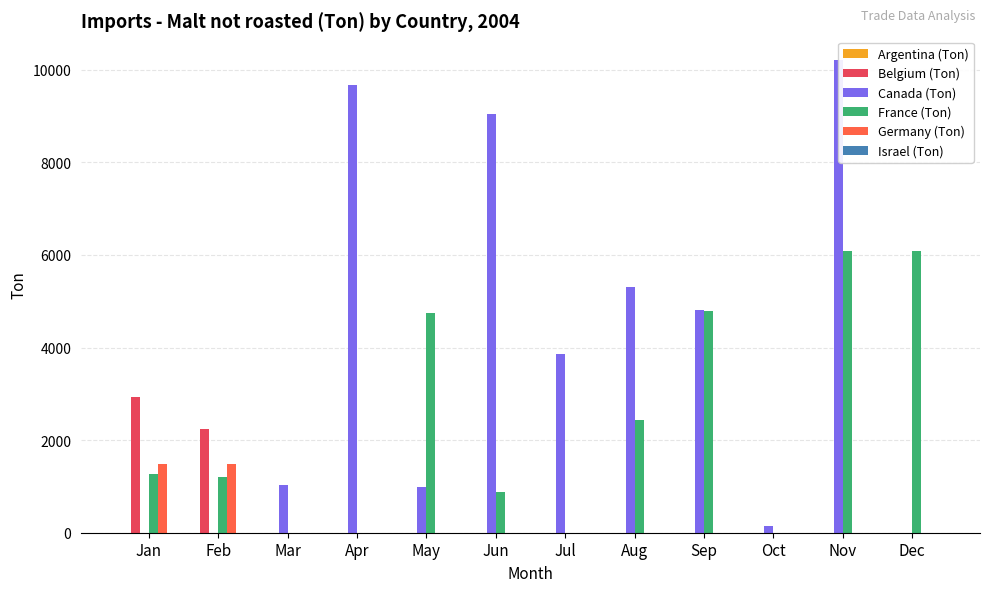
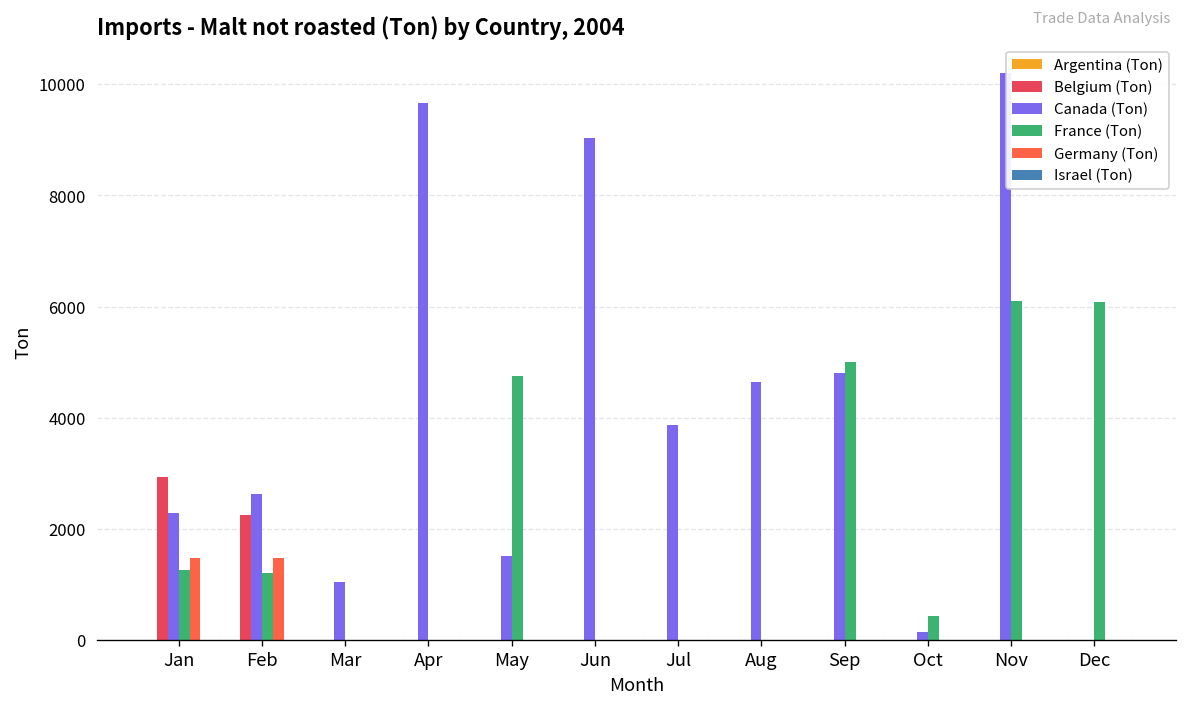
Canada (Ton), Jan: 0 -> 2300
Canada (Ton), Feb: 0 -> 2600
Canada (Ton), May: 1000 -> 1500
France (Ton), Jun: 900 -> 0
Canada (Ton), Aug: 5300 -> 4600
France (Ton), Aug: 2400 -> 0
France (Ton), Sep: 4800 -> 5000
France (Ton), Oct: 0 -> 400
